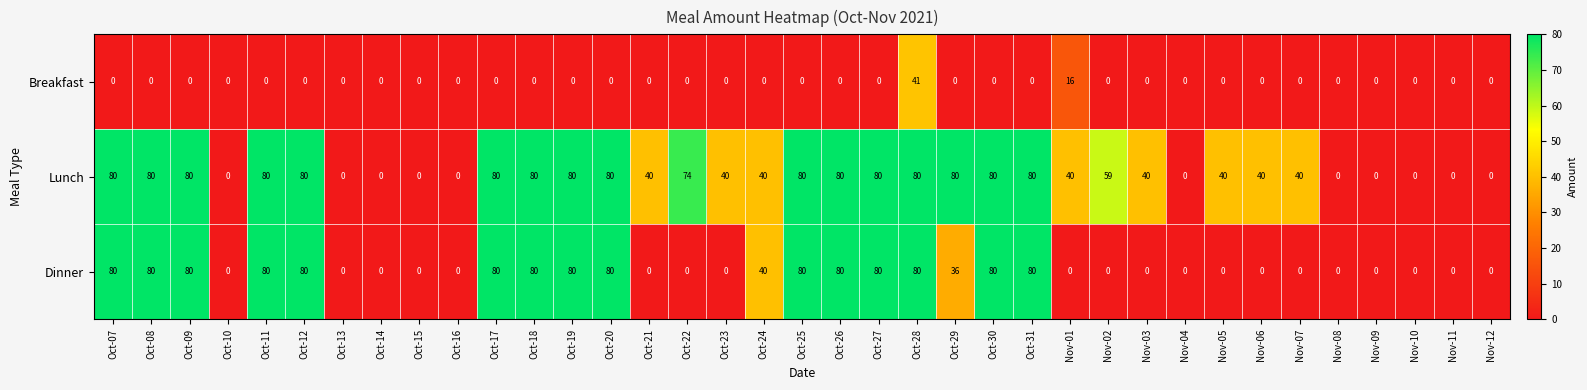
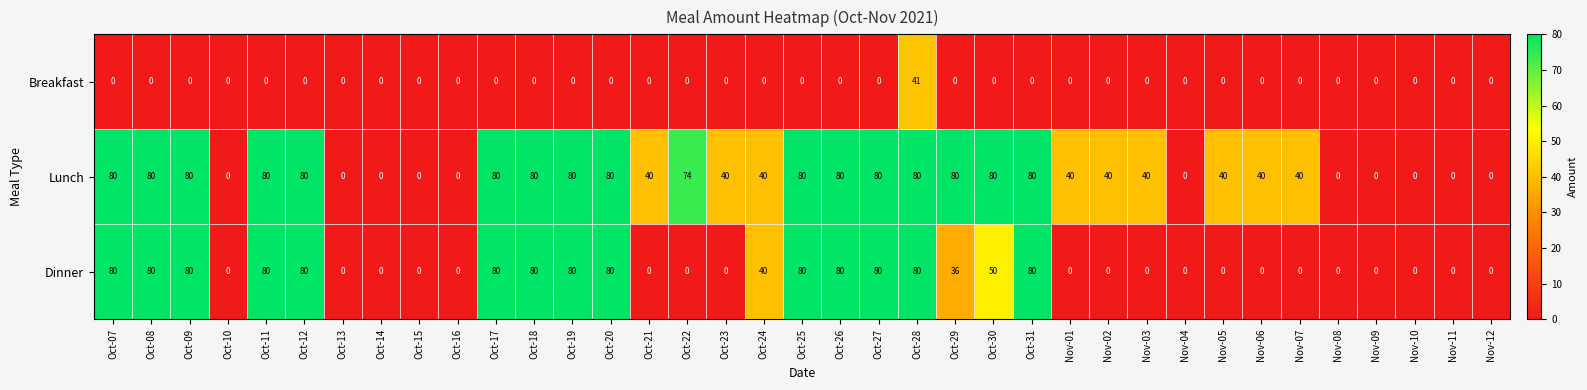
Breakfast, Nov-01: 16 -> 0
Lunch, Nov-02: 59 -> 40
Dinner, Oct-30: 80 -> 50
